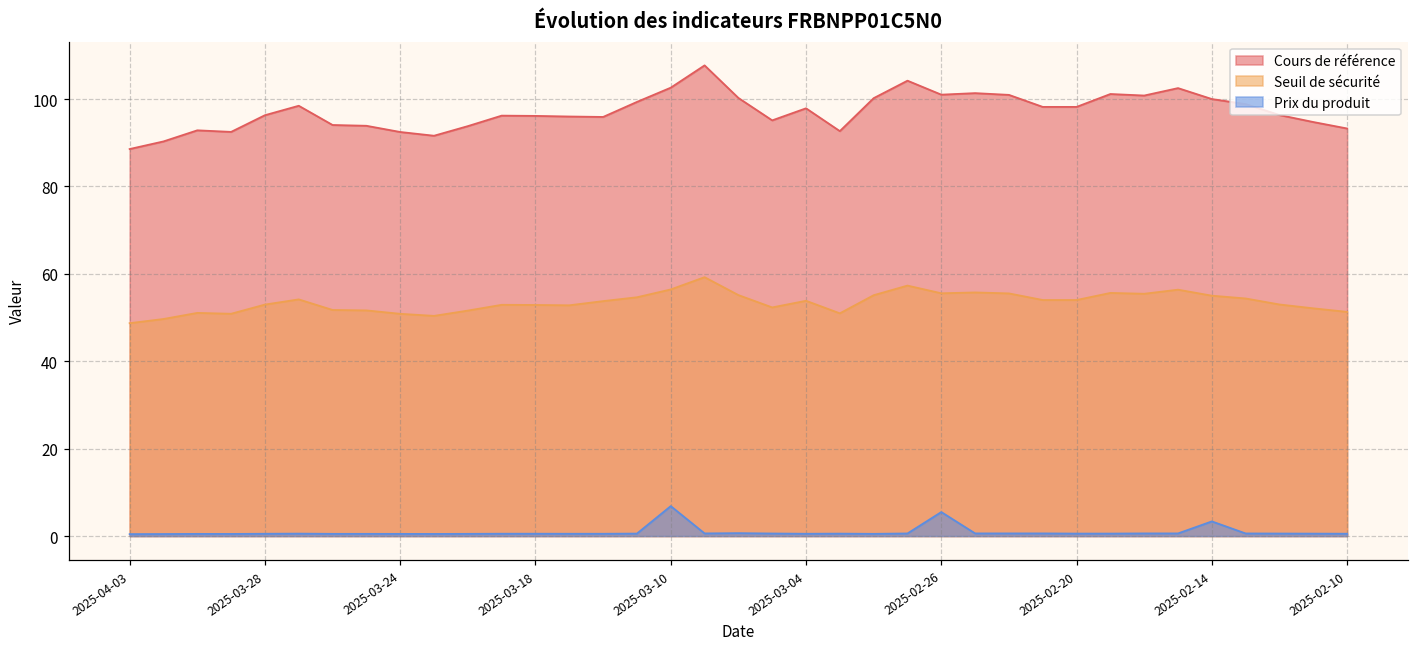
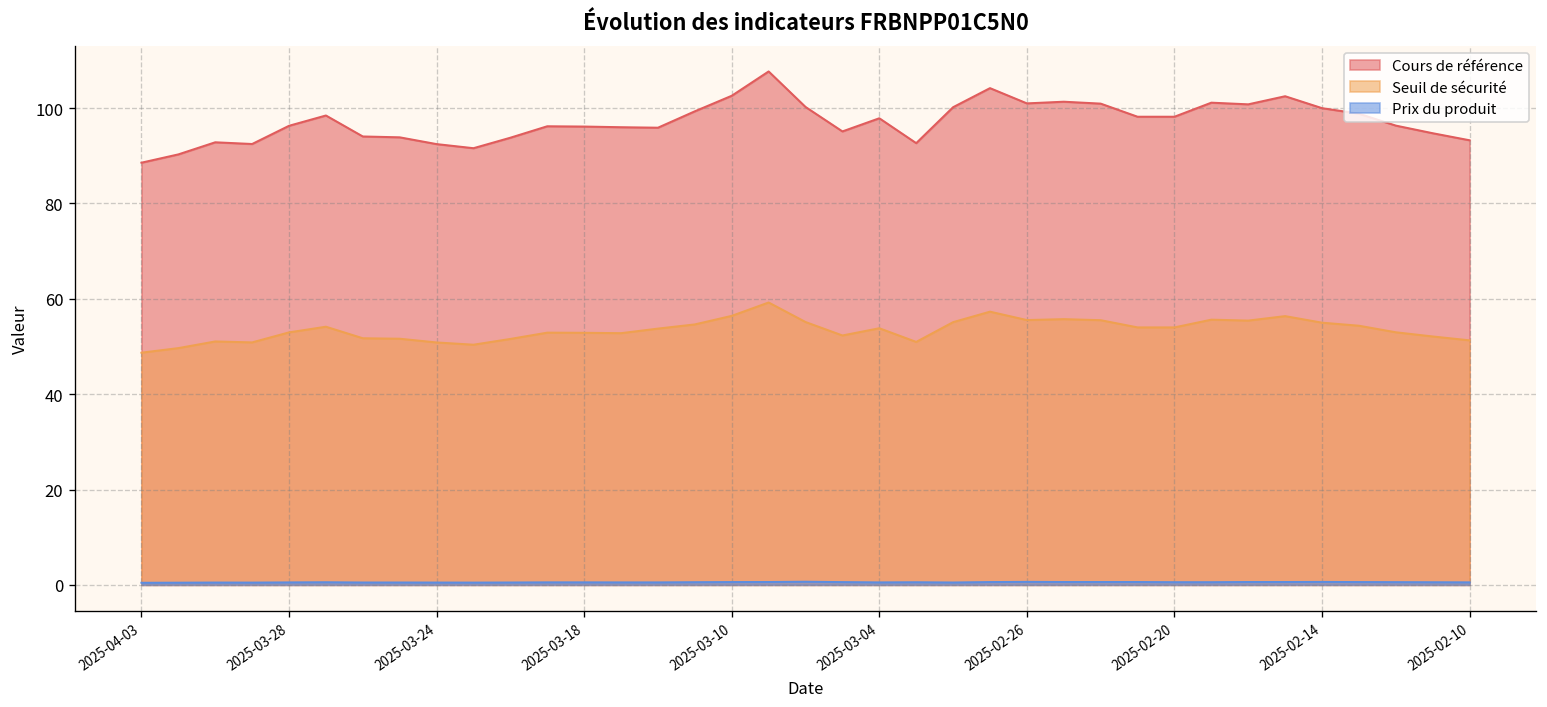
Prix du produit, 2025-03-10: 7 -> 1
Prix du produit, 2025-02-26: 5 -> 1
Prix du produit, 2025-02-14: 3 -> 1
